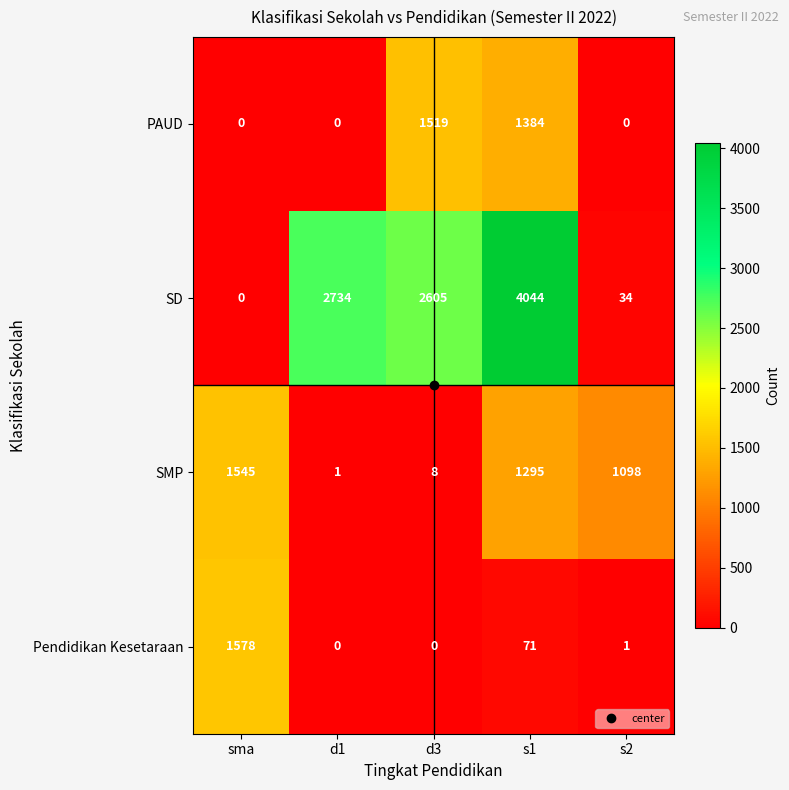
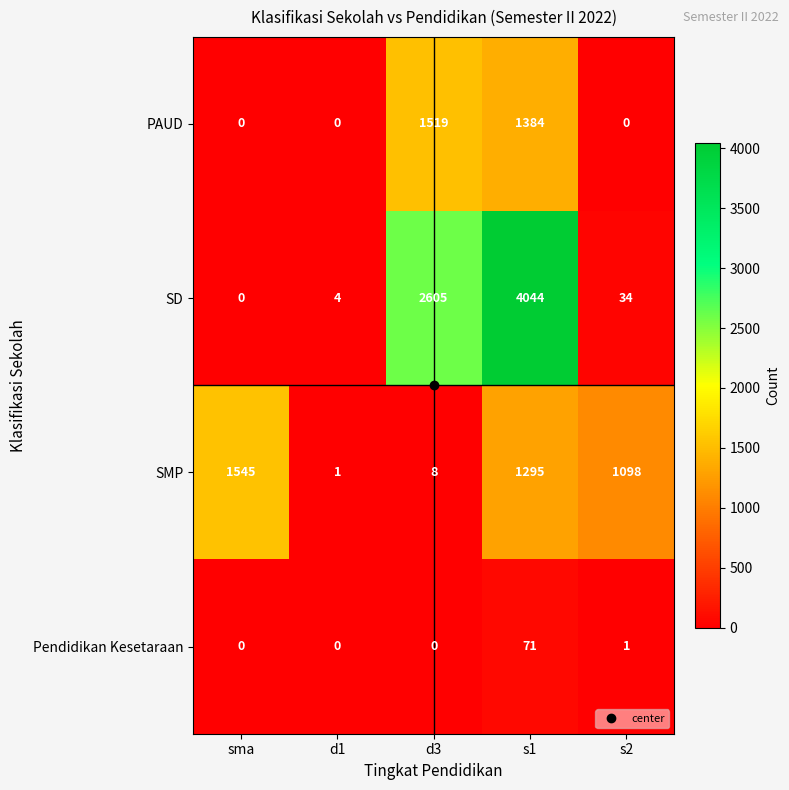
SD, d1: 2734 -> 4
Pendidikan Kesetaraan, sma: 1578 -> 0
